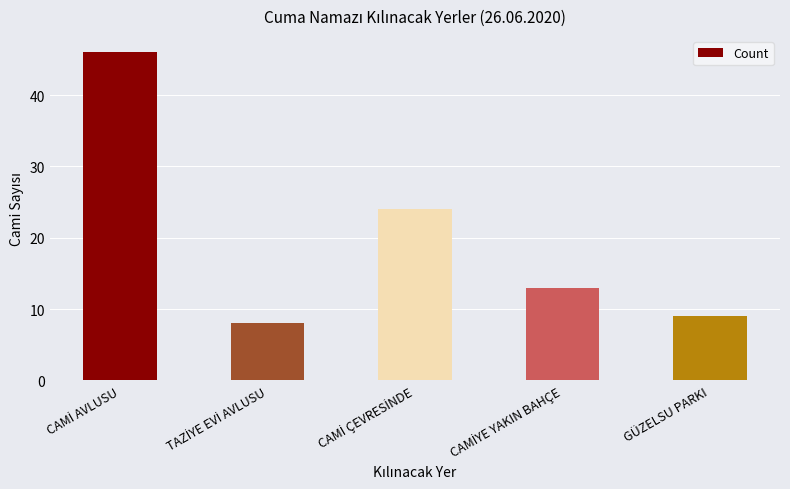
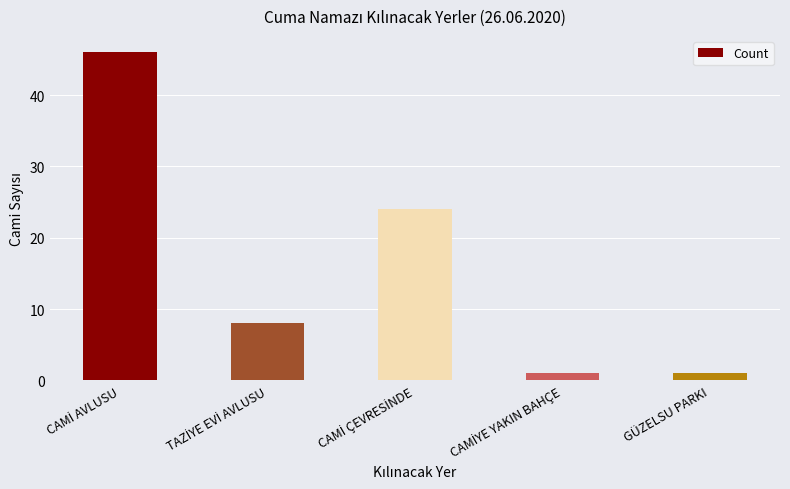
CAMİYE YAKIN BAHÇE: 13 -> 1
GÜZELSU PARKI: 9 -> 1
